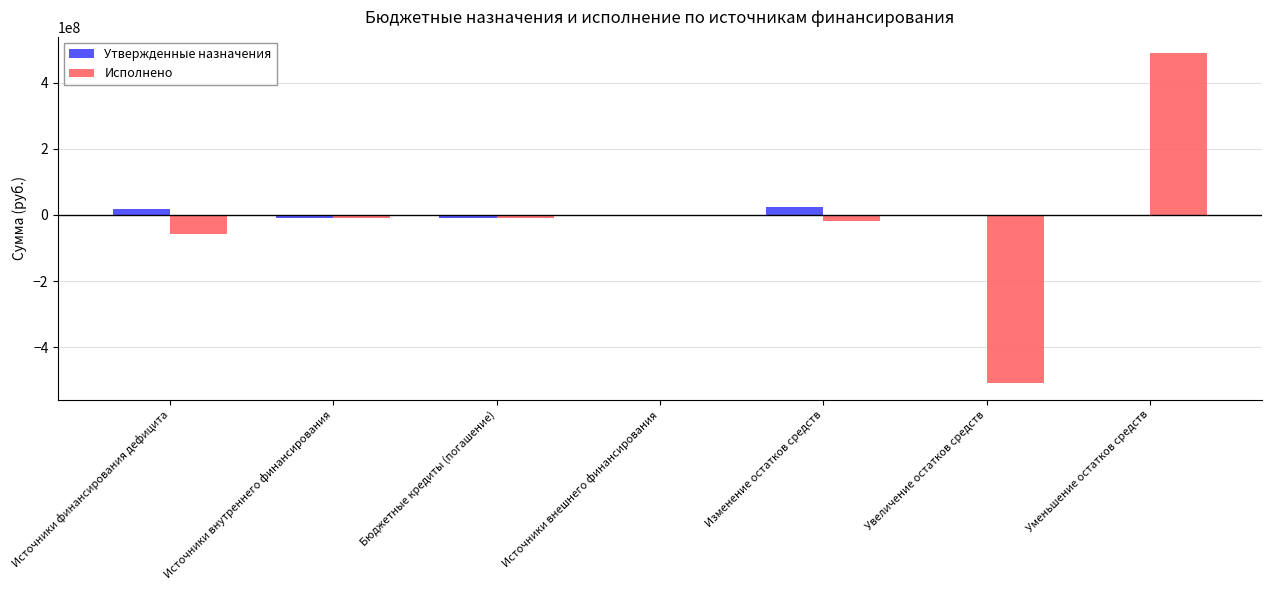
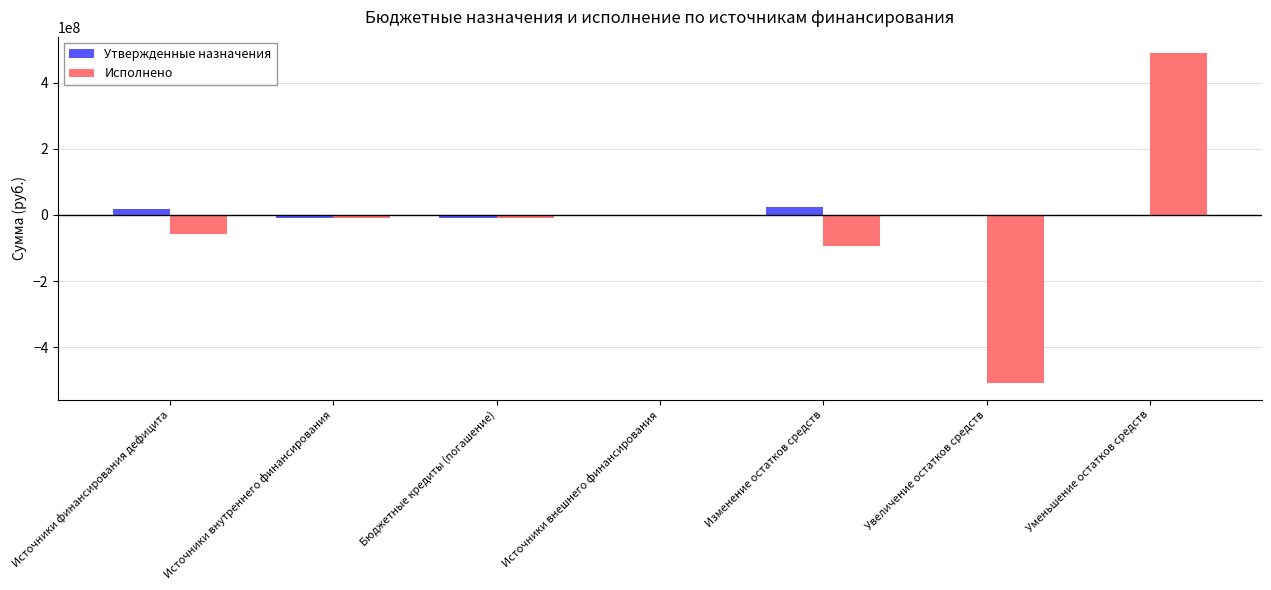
Исполнено, Изменение остатков средств: -20000000 -> -90000000
